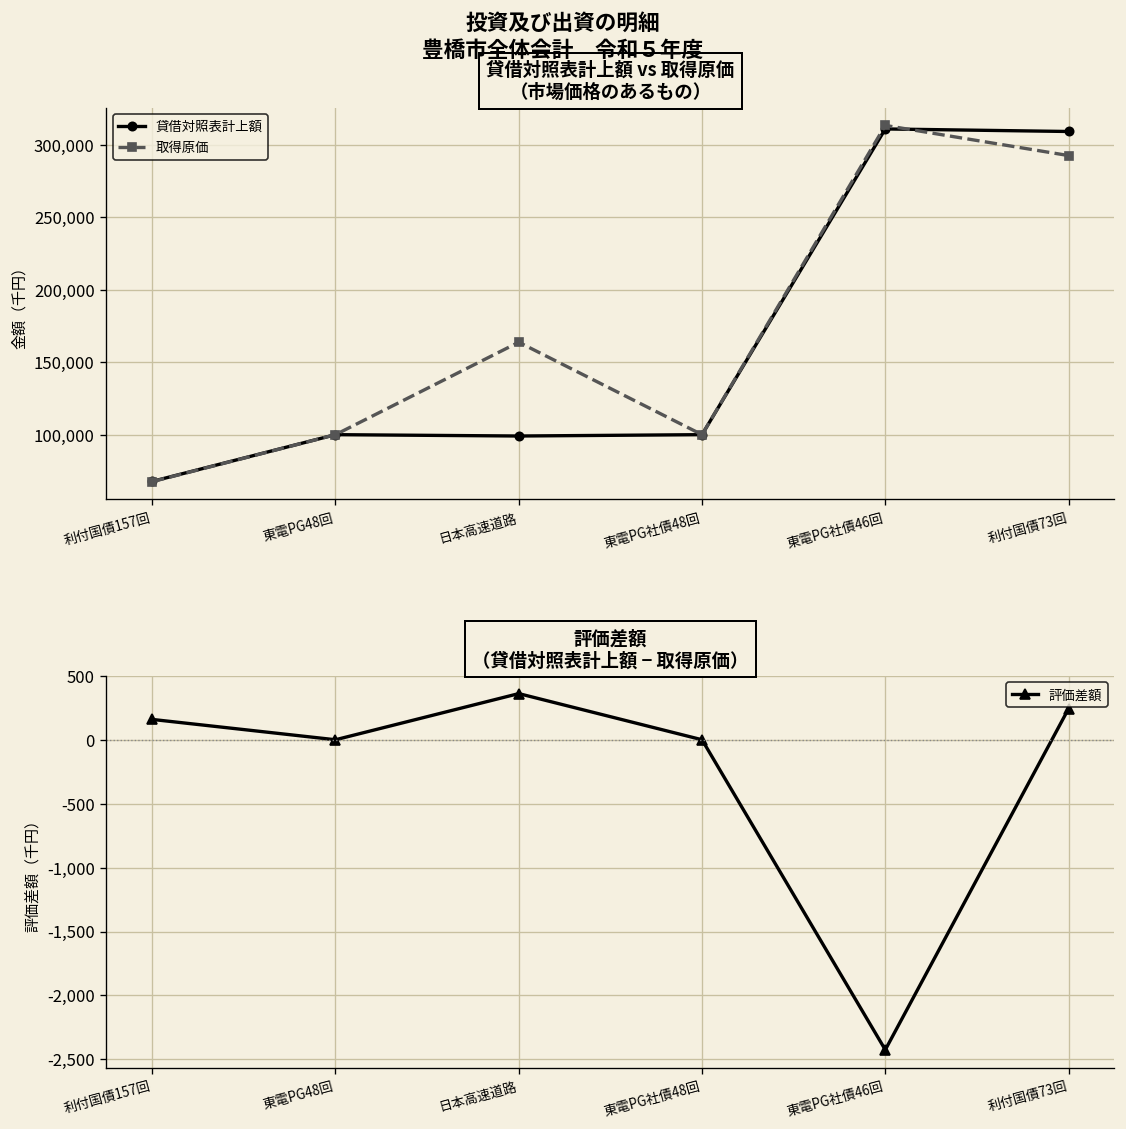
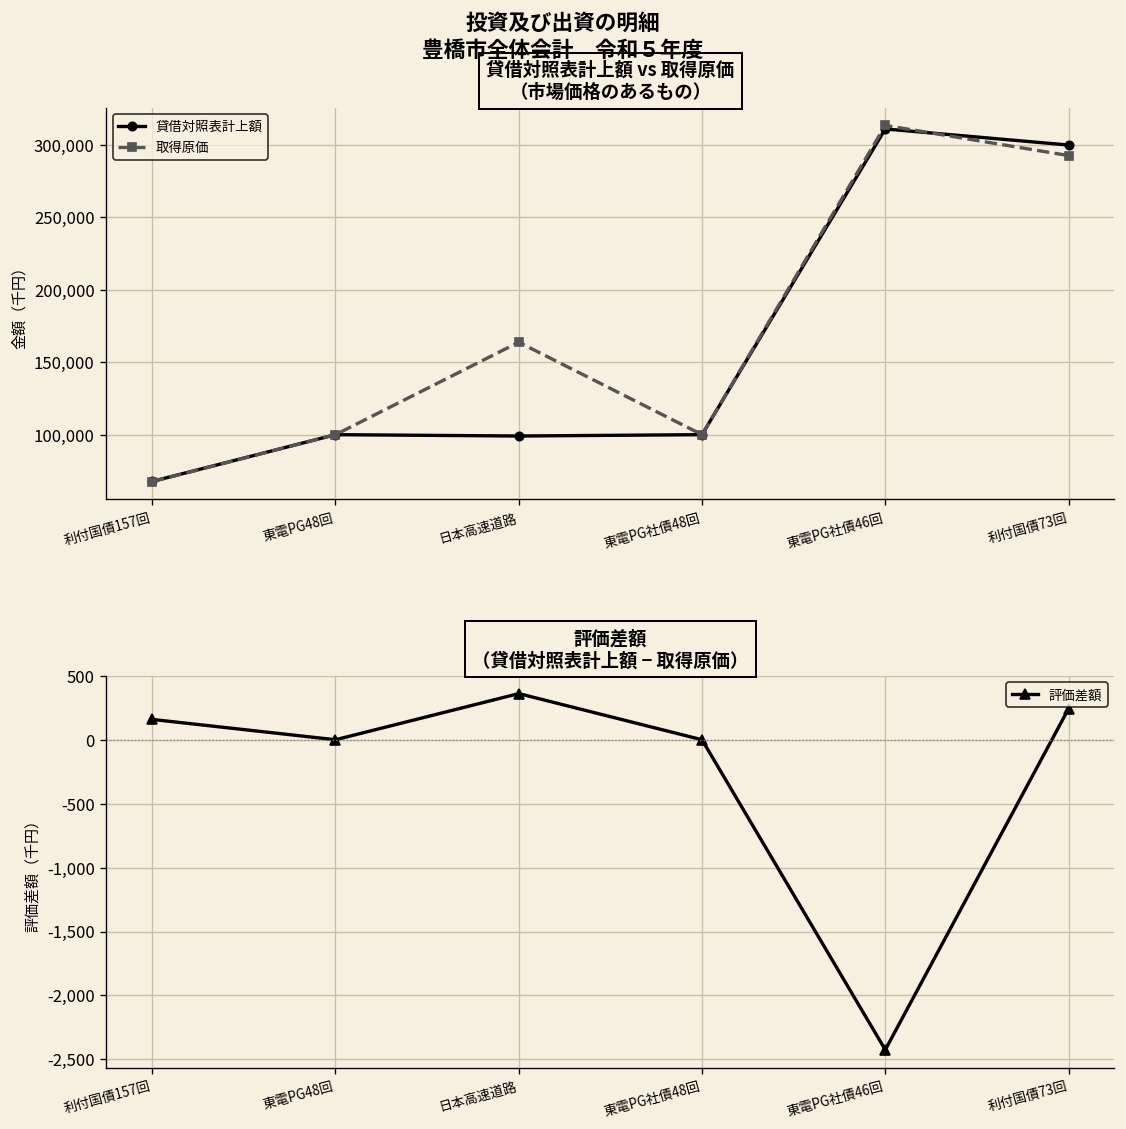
貸借対照表計上額 vs 取得原価 （市場価格のあるもの）, 貸借対照表計上額, 利付国債73回: 309,000 -> 300,000
